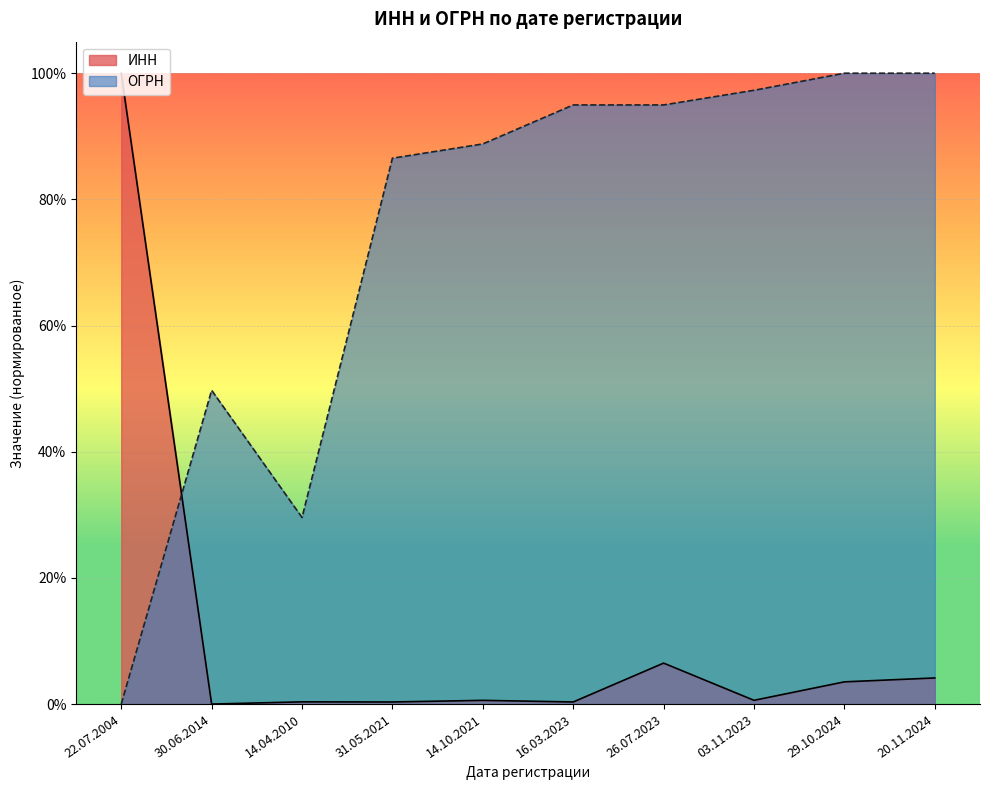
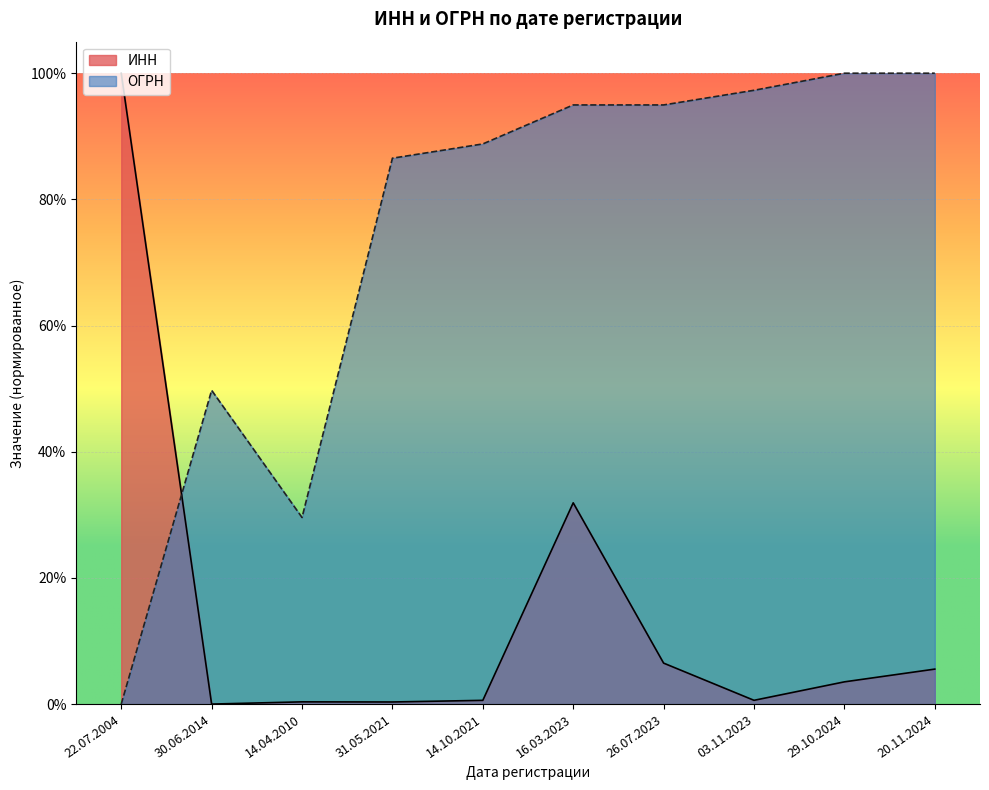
ИНН, 16.03.2023: 0% -> 32%
ИНН, 20.11.2024: 4% -> 6%
